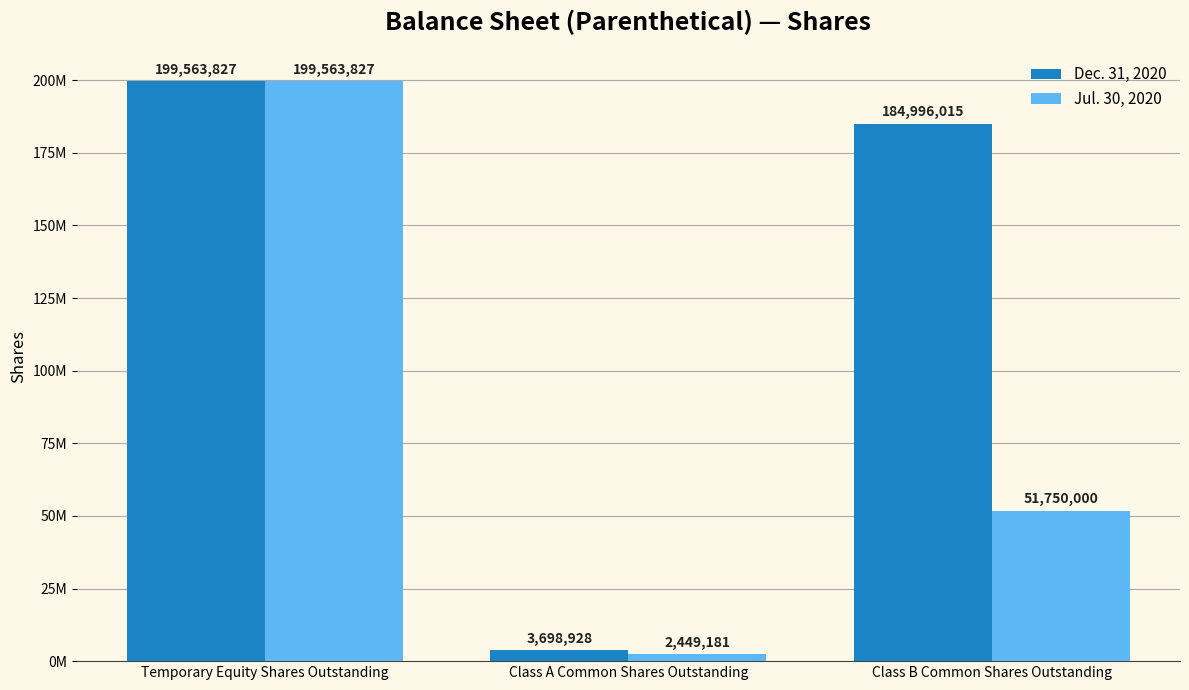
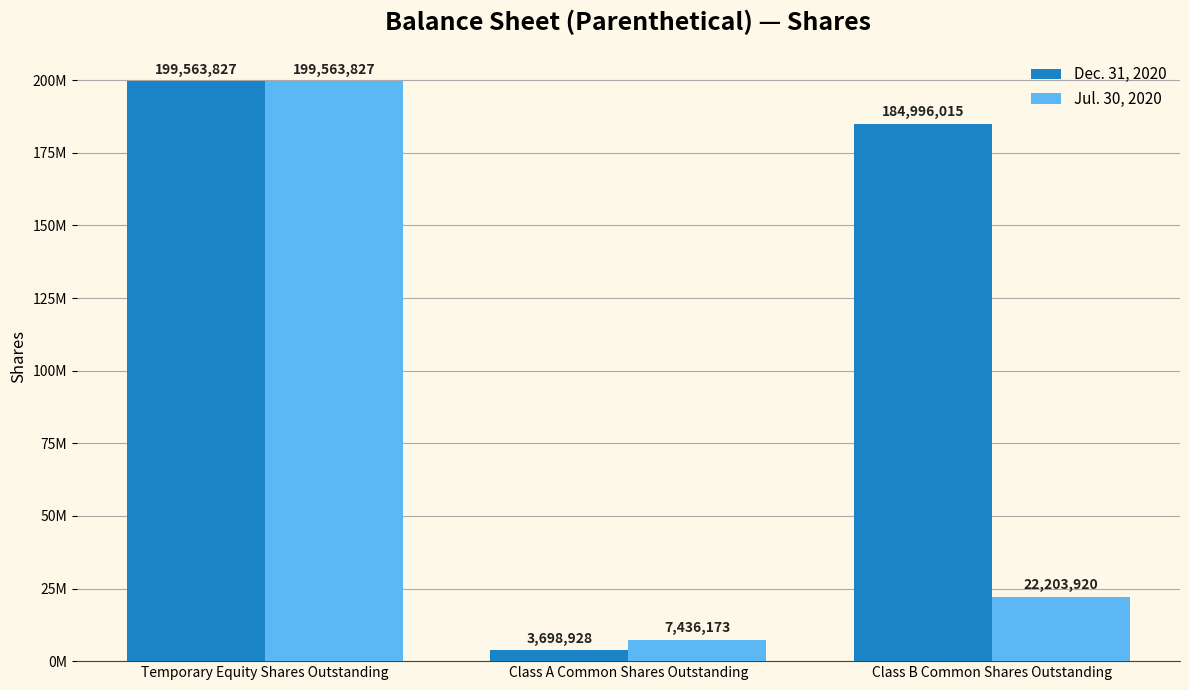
Jul. 30, 2020, Class A Common Shares Outstanding: 2,449,181 -> 7,436,173
Jul. 30, 2020, Class B Common Shares Outstanding: 51,750,000 -> 22,203,920
